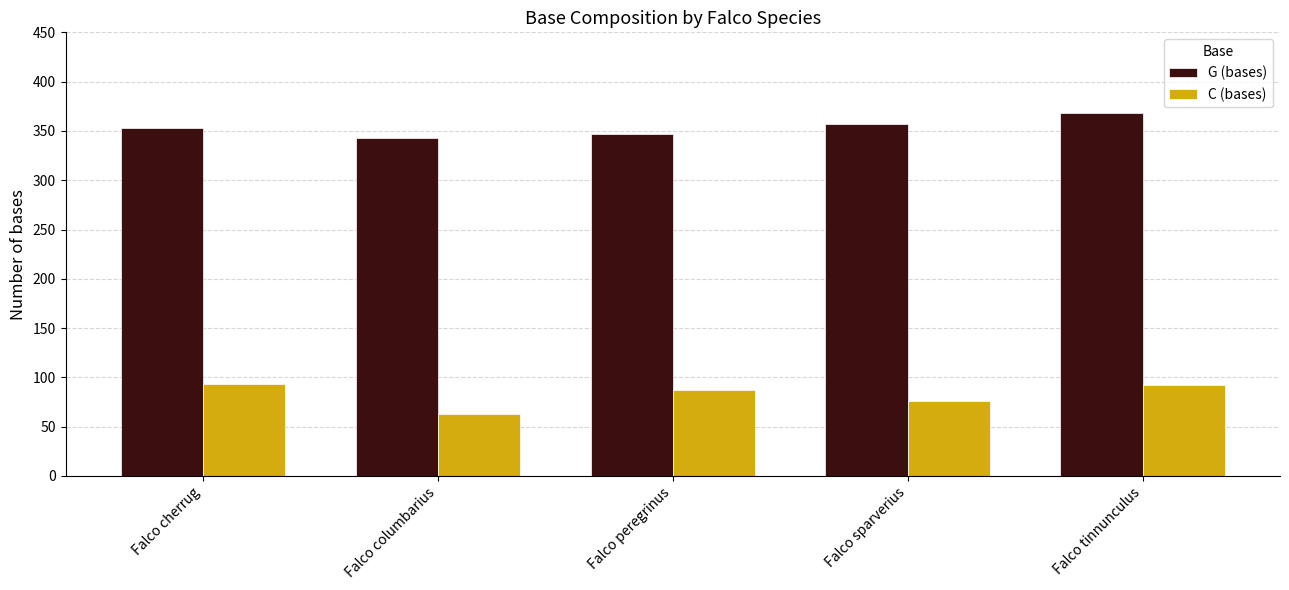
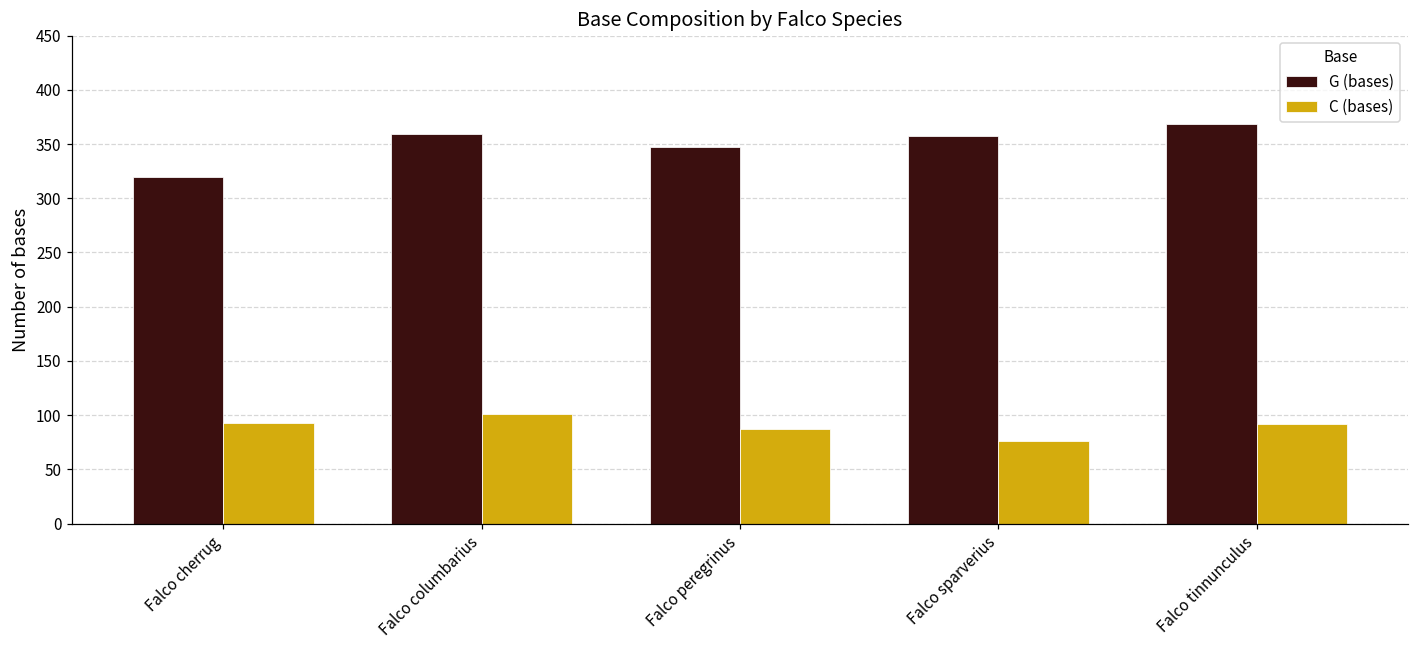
G (bases), Falco cherrug: 350 -> 320
G (bases), Falco columbarius: 340 -> 360
C (bases), Falco columbarius: 60 -> 100
